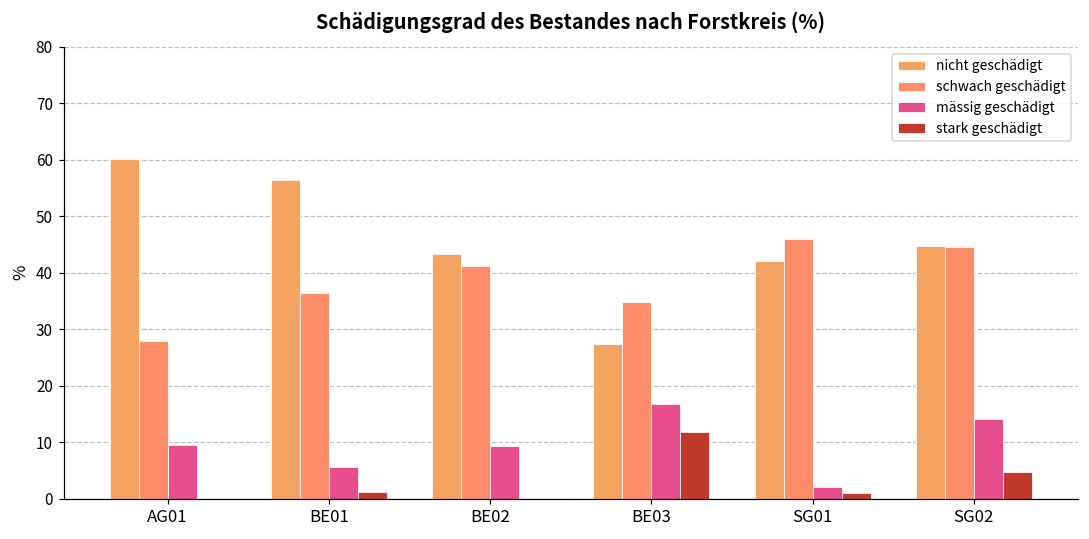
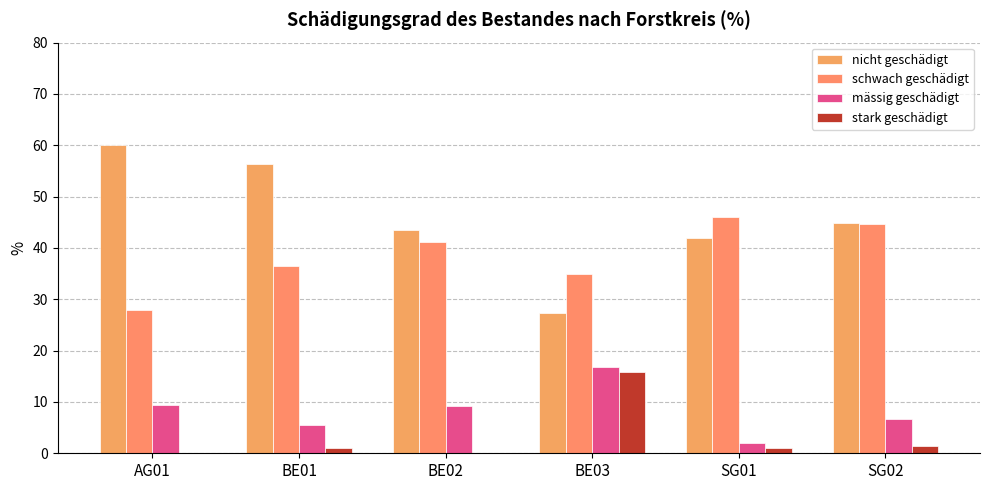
stark geschädigt, BE03: 12 -> 16
mässig geschädigt, SG02: 14 -> 7
stark geschädigt, SG02: 5 -> 2
